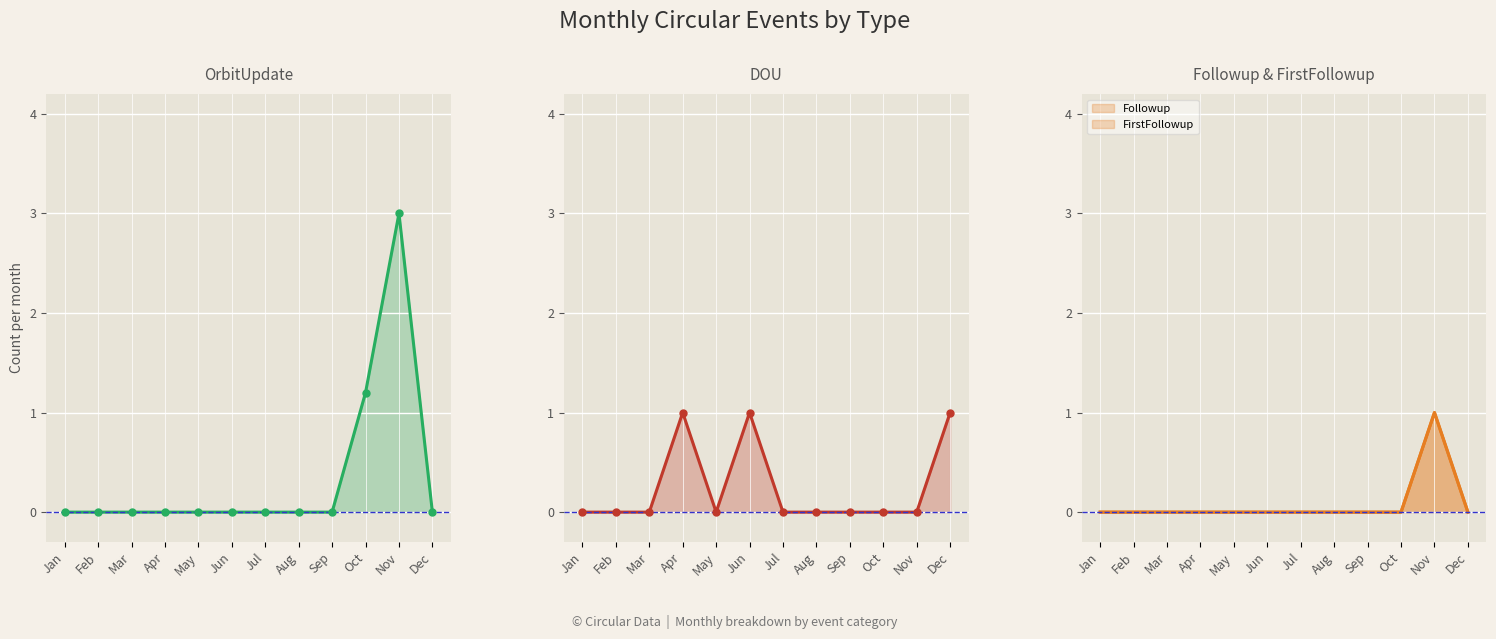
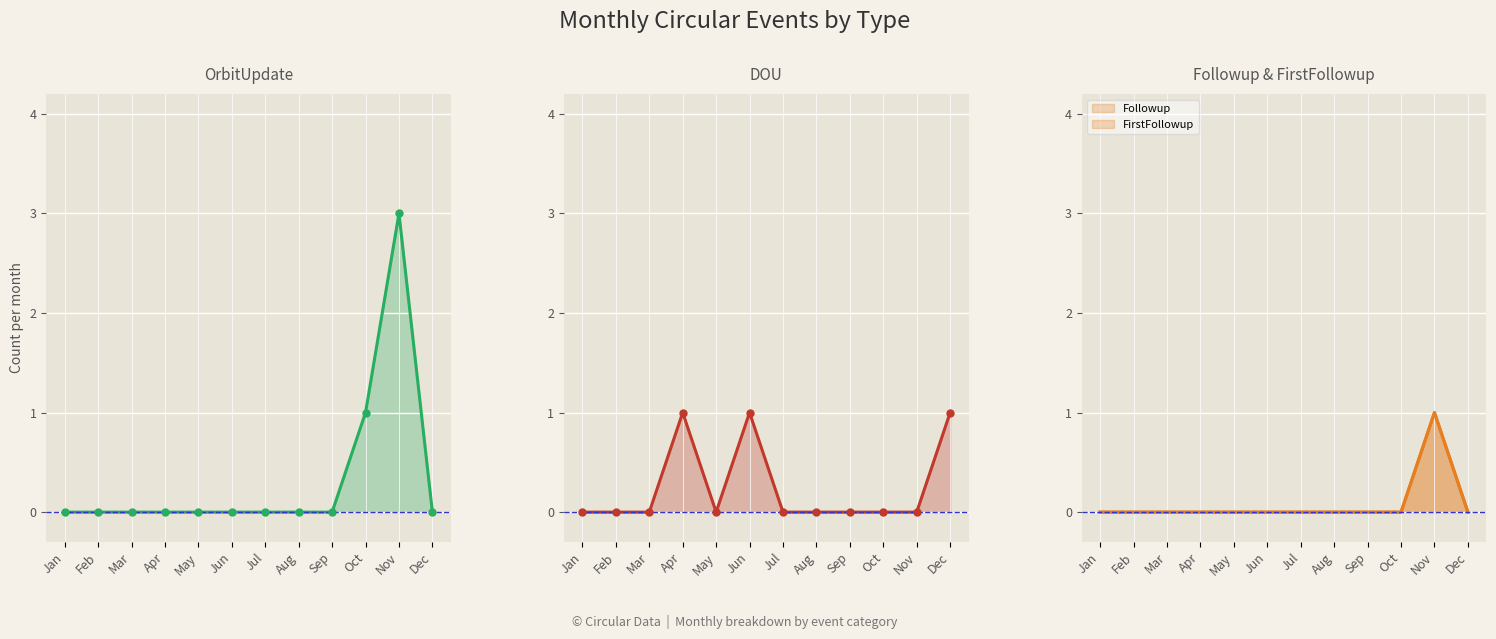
OrbitUpdate, Oct: 1.2 -> 1.0
